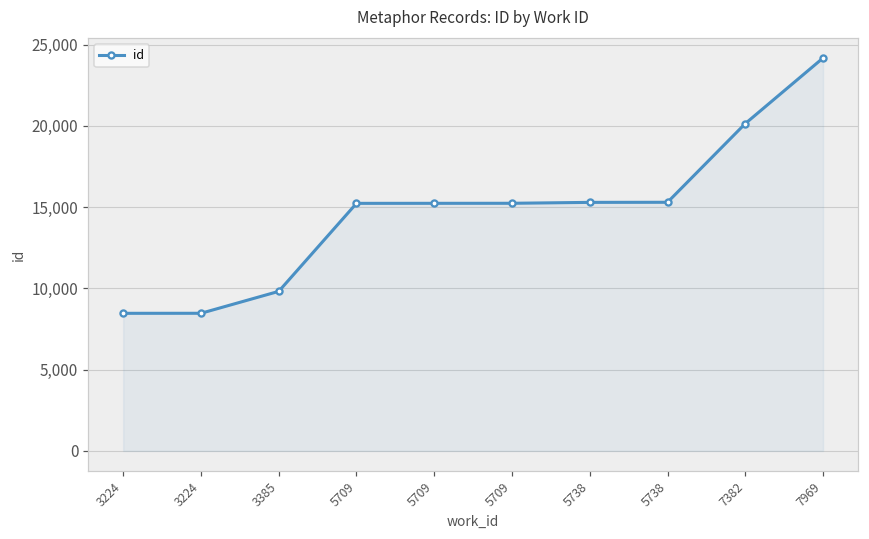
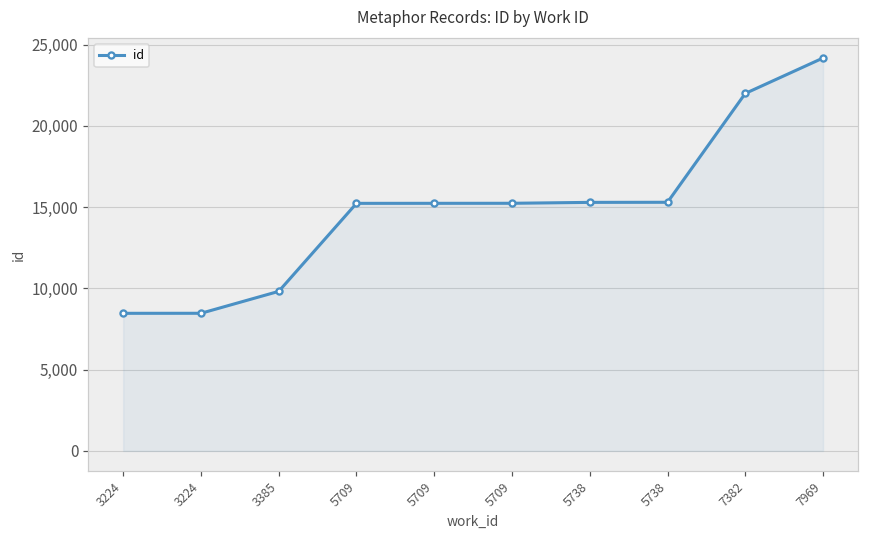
7382: 20,100 -> 22,000
